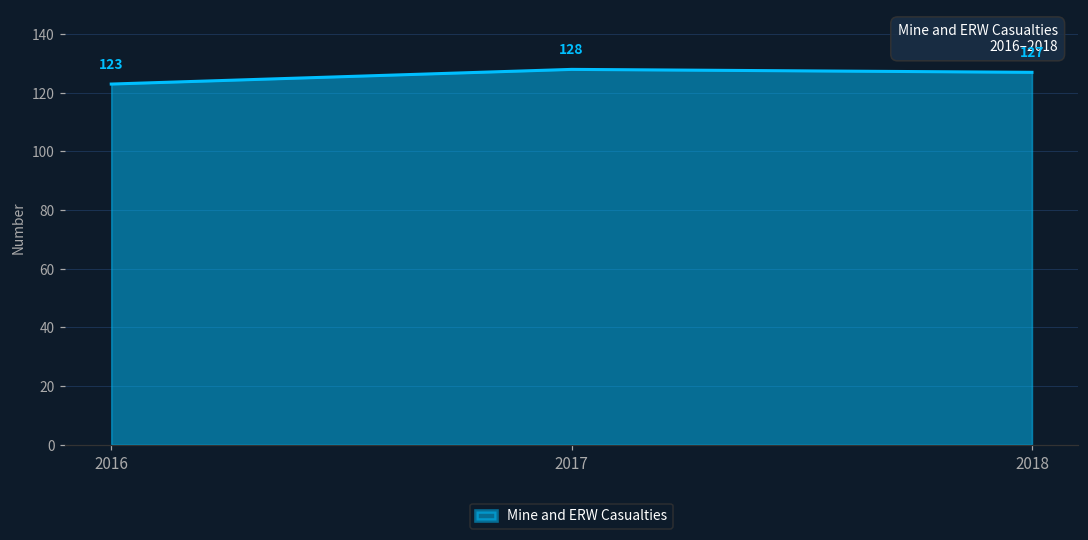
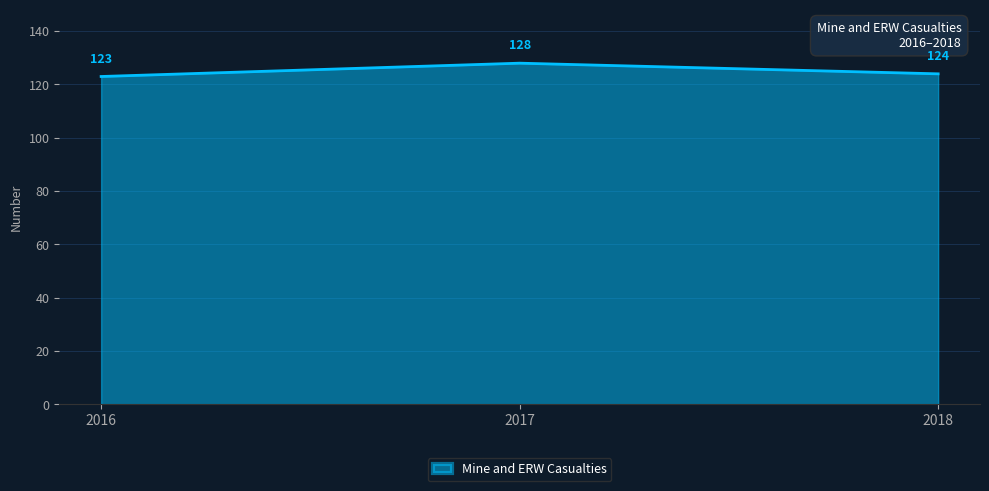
2018: 127 -> 124
